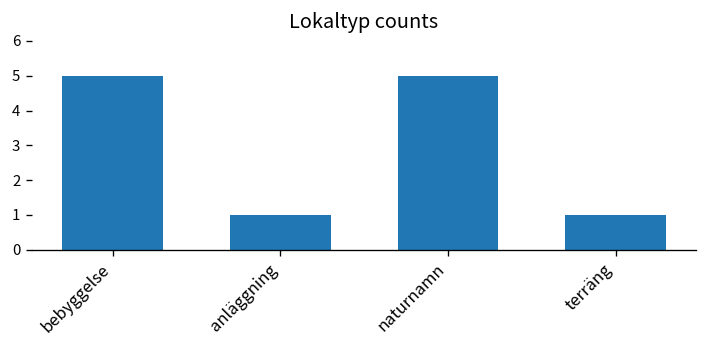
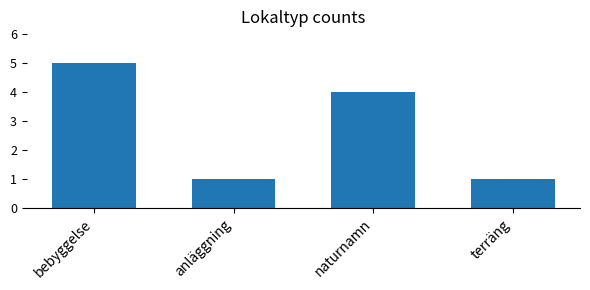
naturnamn: 5 -> 4
